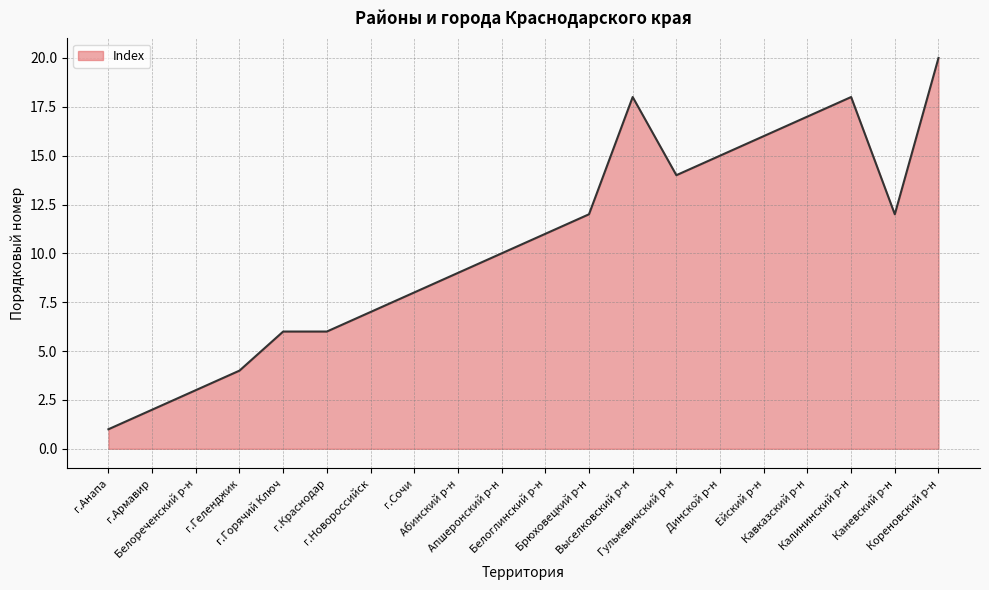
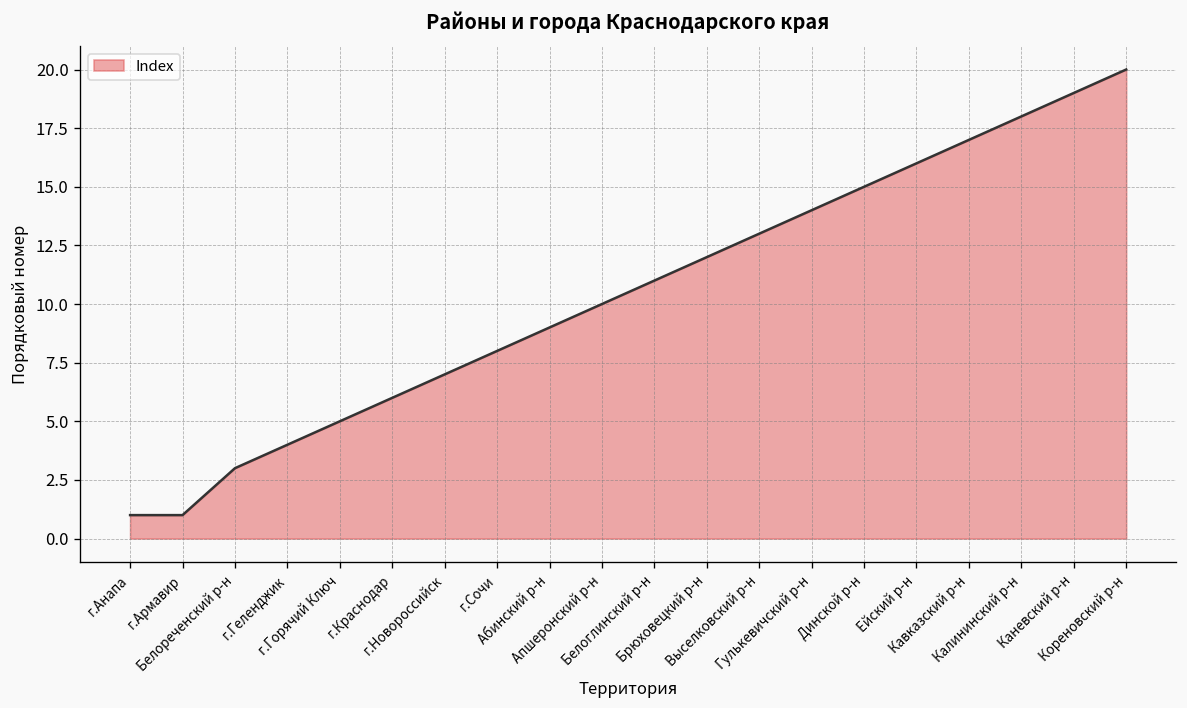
г.Армавир: 2 -> 1
г.Горячий Ключ: 6 -> 5
Выселковский р-н: 18 -> 13
Каневский р-н: 12 -> 19
